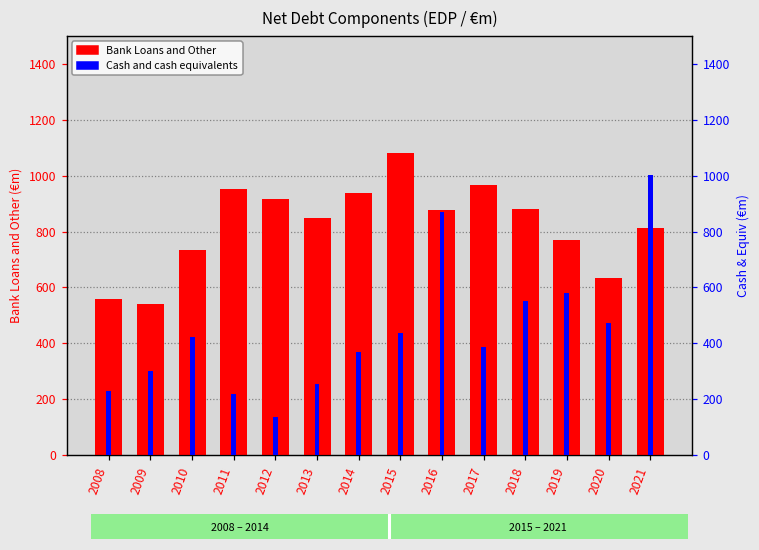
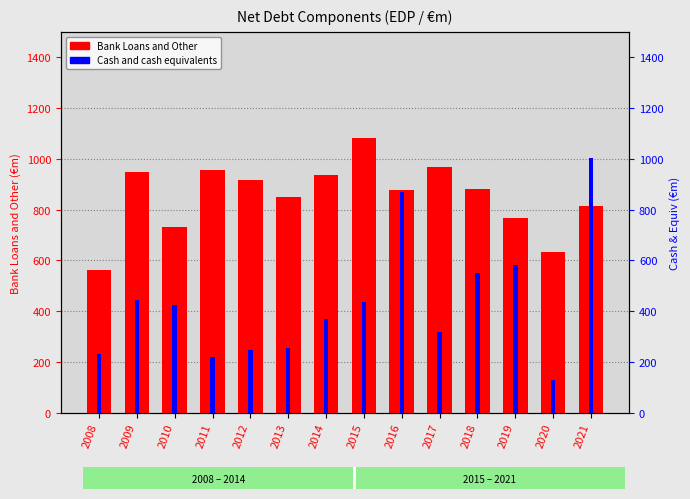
Bank Loans and Other, 2009: 540 -> 950
Cash and cash equivalents, 2009: 300 -> 440
Cash and cash equivalents, 2012: 130 -> 250
Cash and cash equivalents, 2017: 390 -> 320
Cash and cash equivalents, 2020: 470 -> 130
